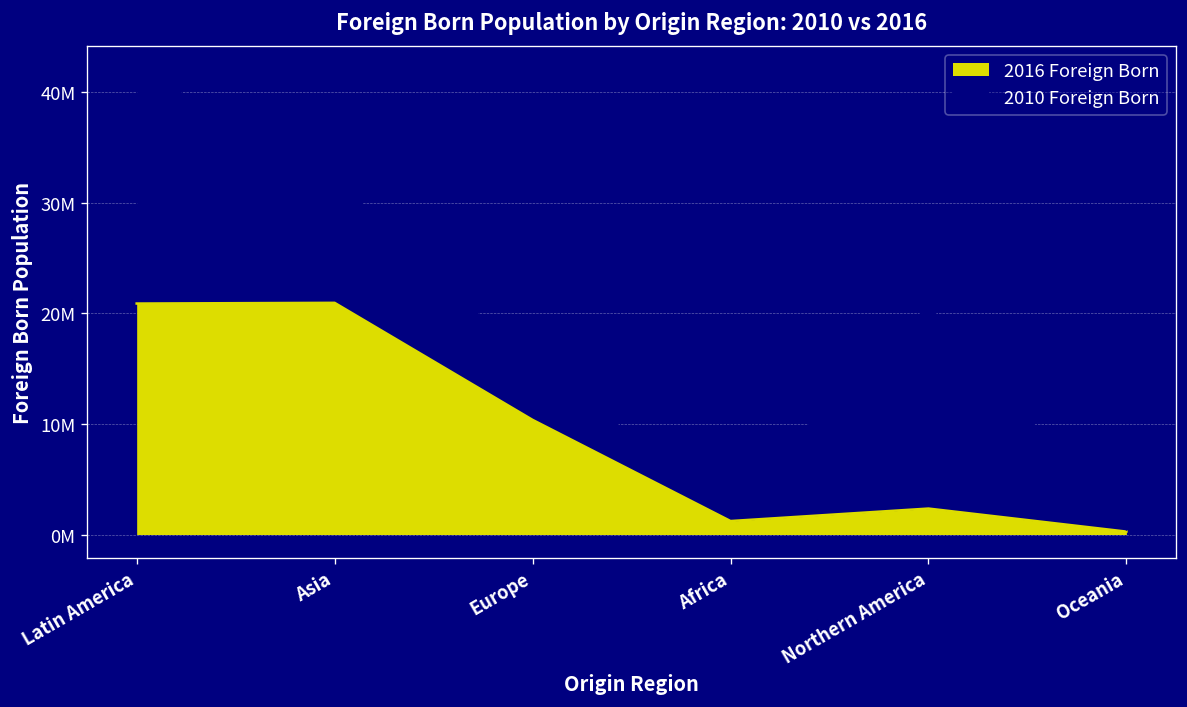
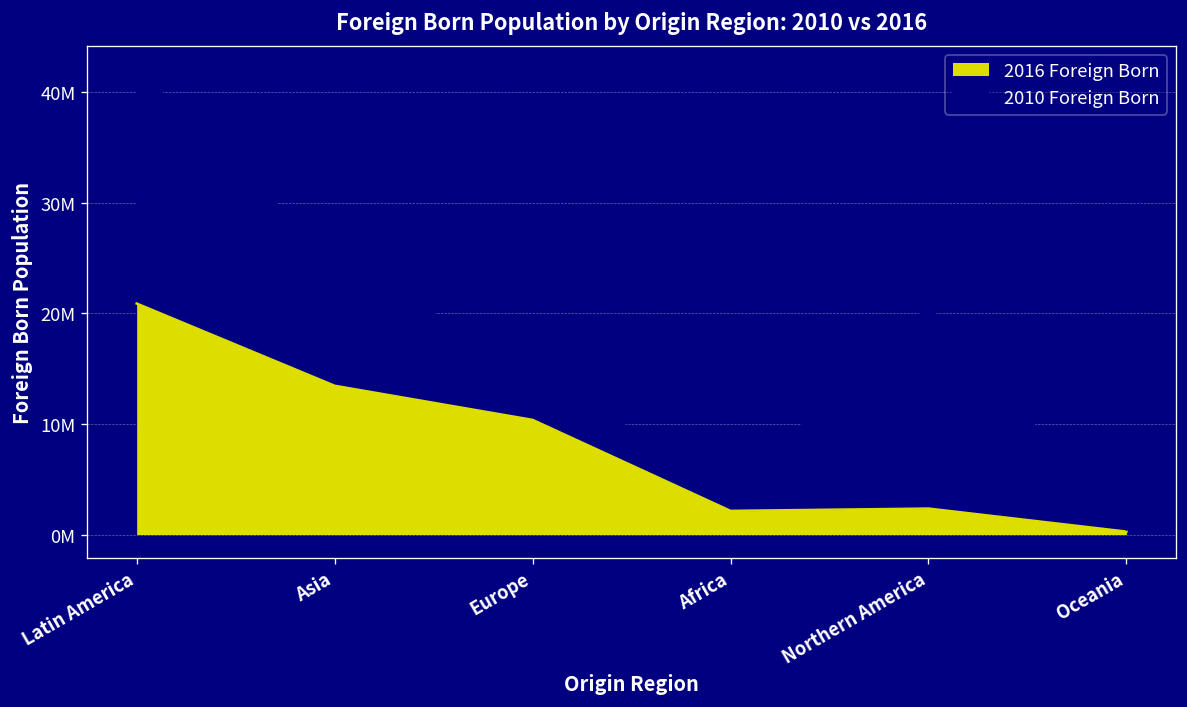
2016 Foreign Born, Asia: 21000000 -> 13000000
2016 Foreign Born, Africa: 1000000 -> 2000000
